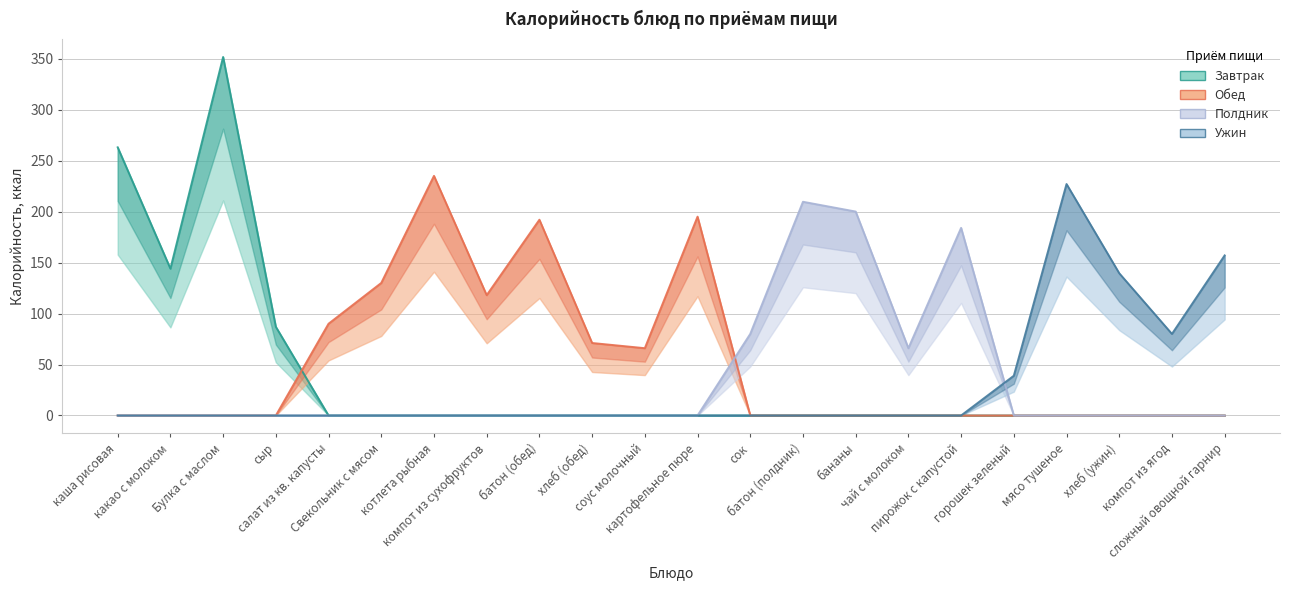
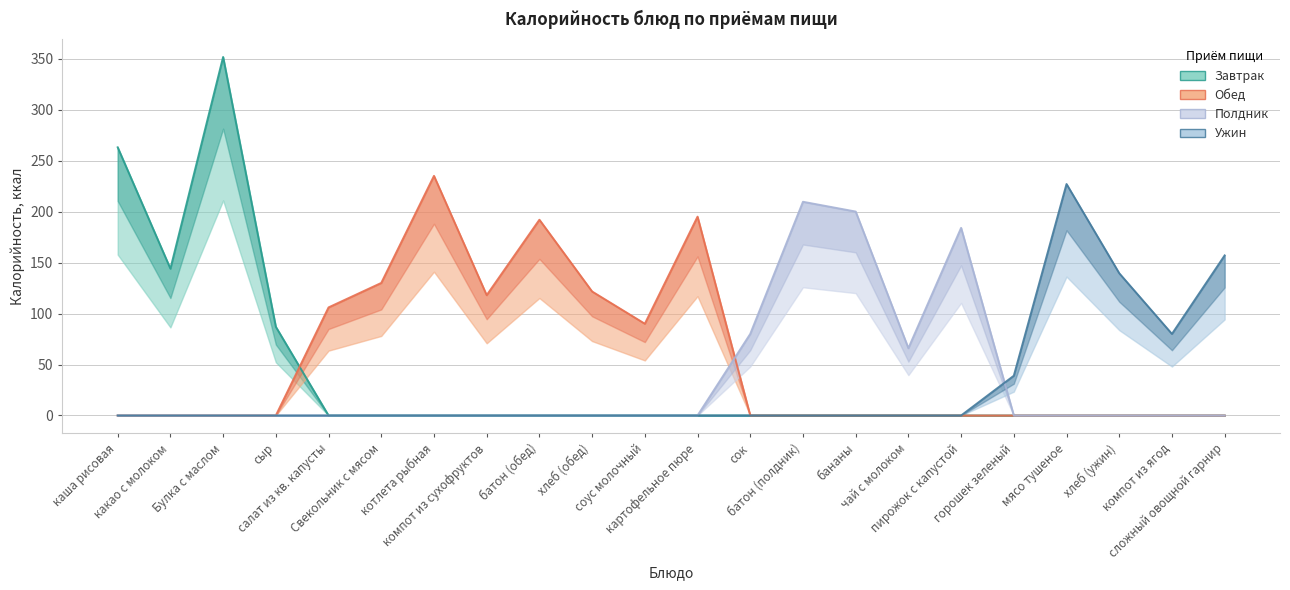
Обед, салат из кв. капусты: 90 -> 106
Обед, хлеб (обед): 71 -> 122
Обед, соус молочный: 66 -> 90
